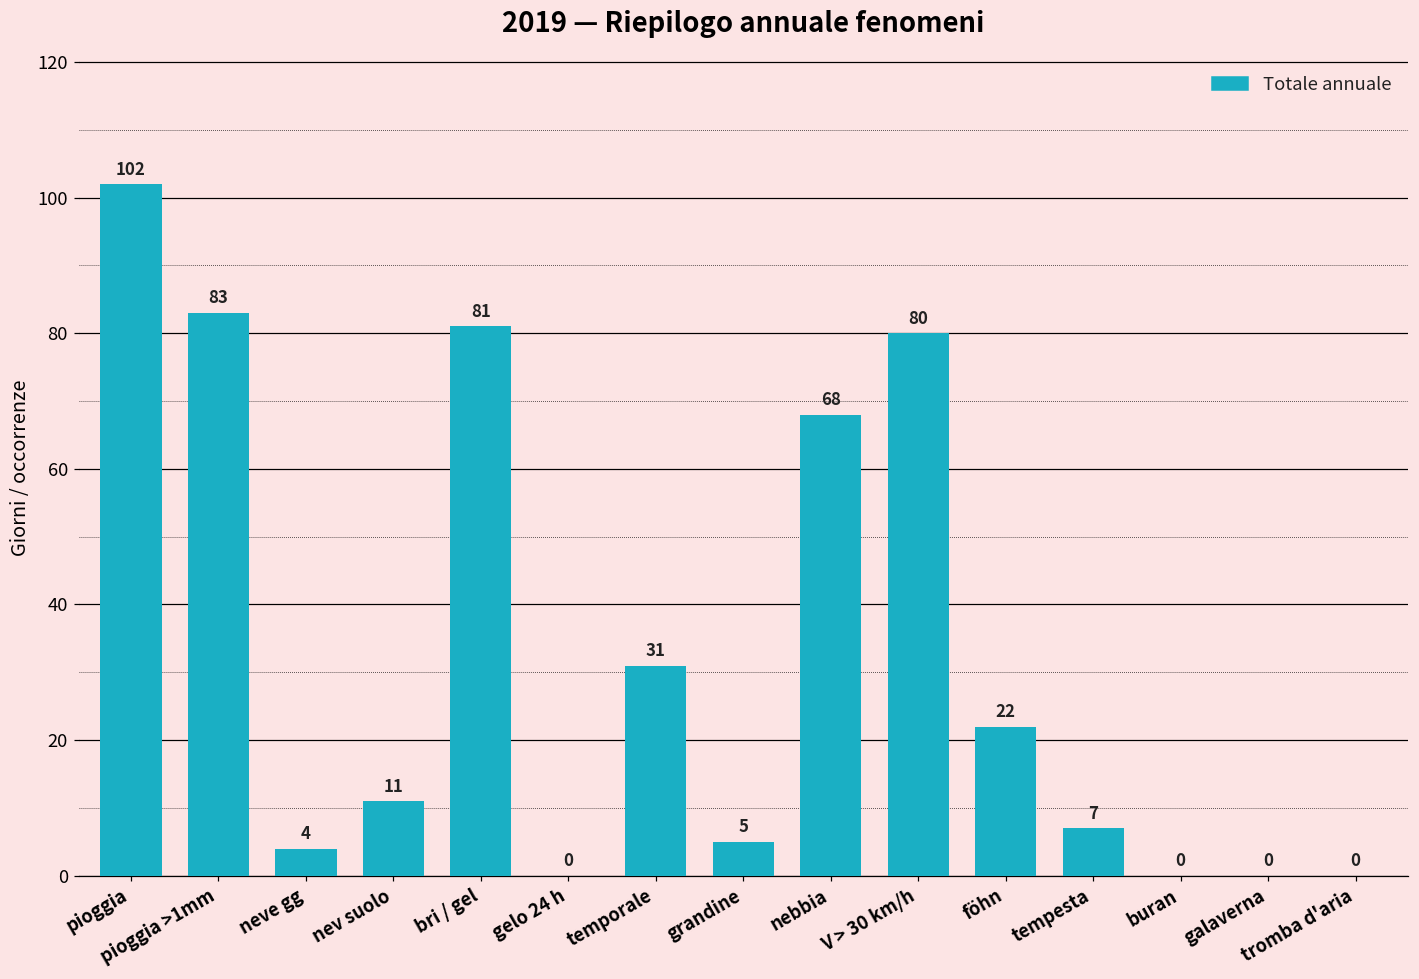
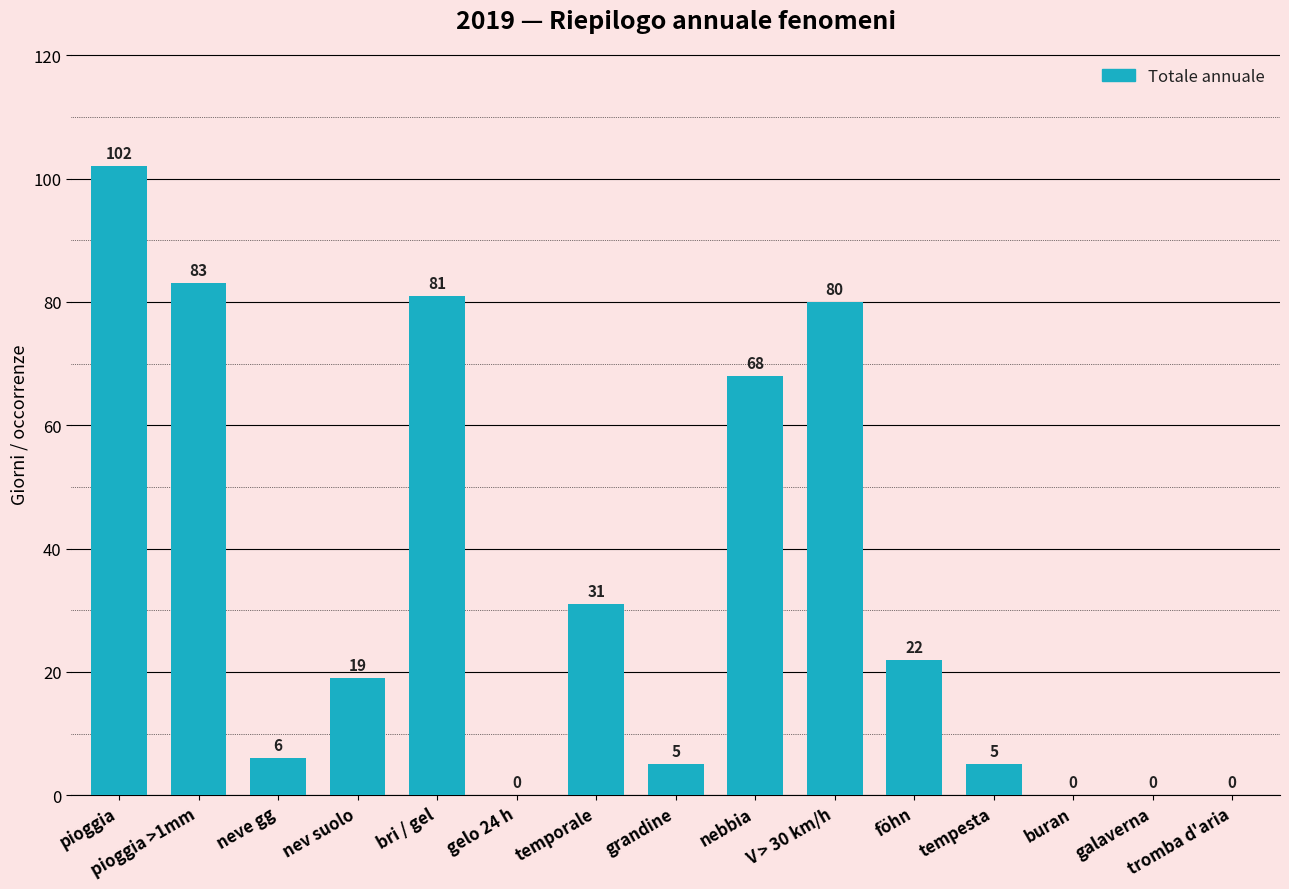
neve gg: 4 -> 6
nev suolo: 11 -> 19
tempesta: 7 -> 5
